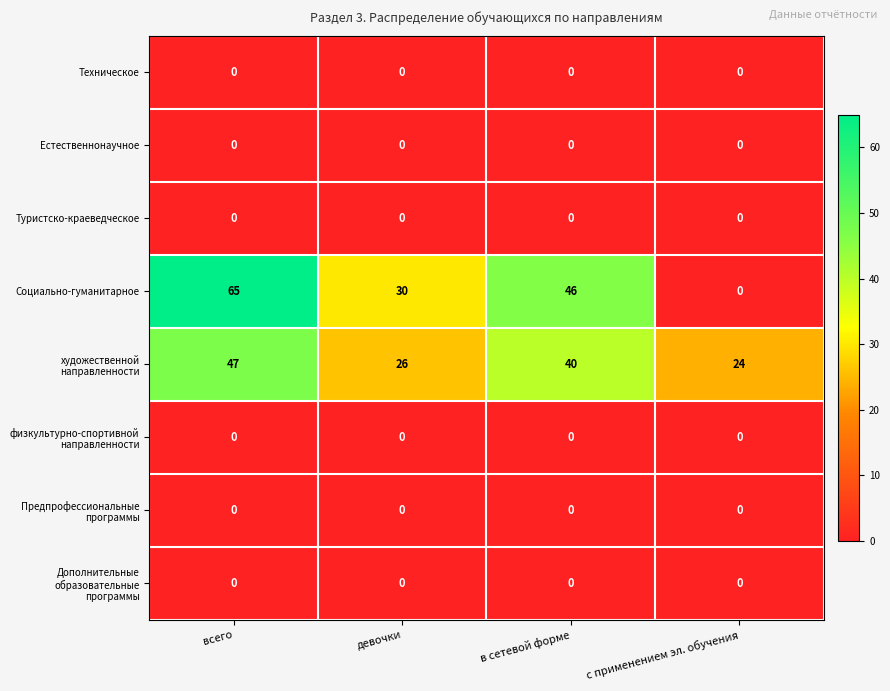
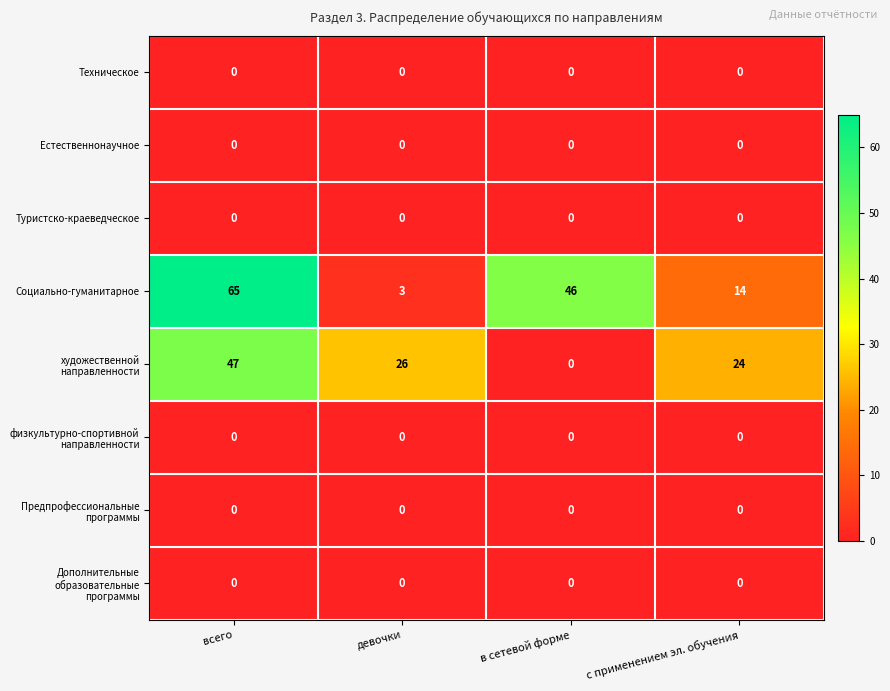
Социально-гуманитарное, девочки: 30 -> 3
Социально-гуманитарное, с применением эл. обучения: 0 -> 14
художественной направленности, в сетевой форме: 40 -> 0
